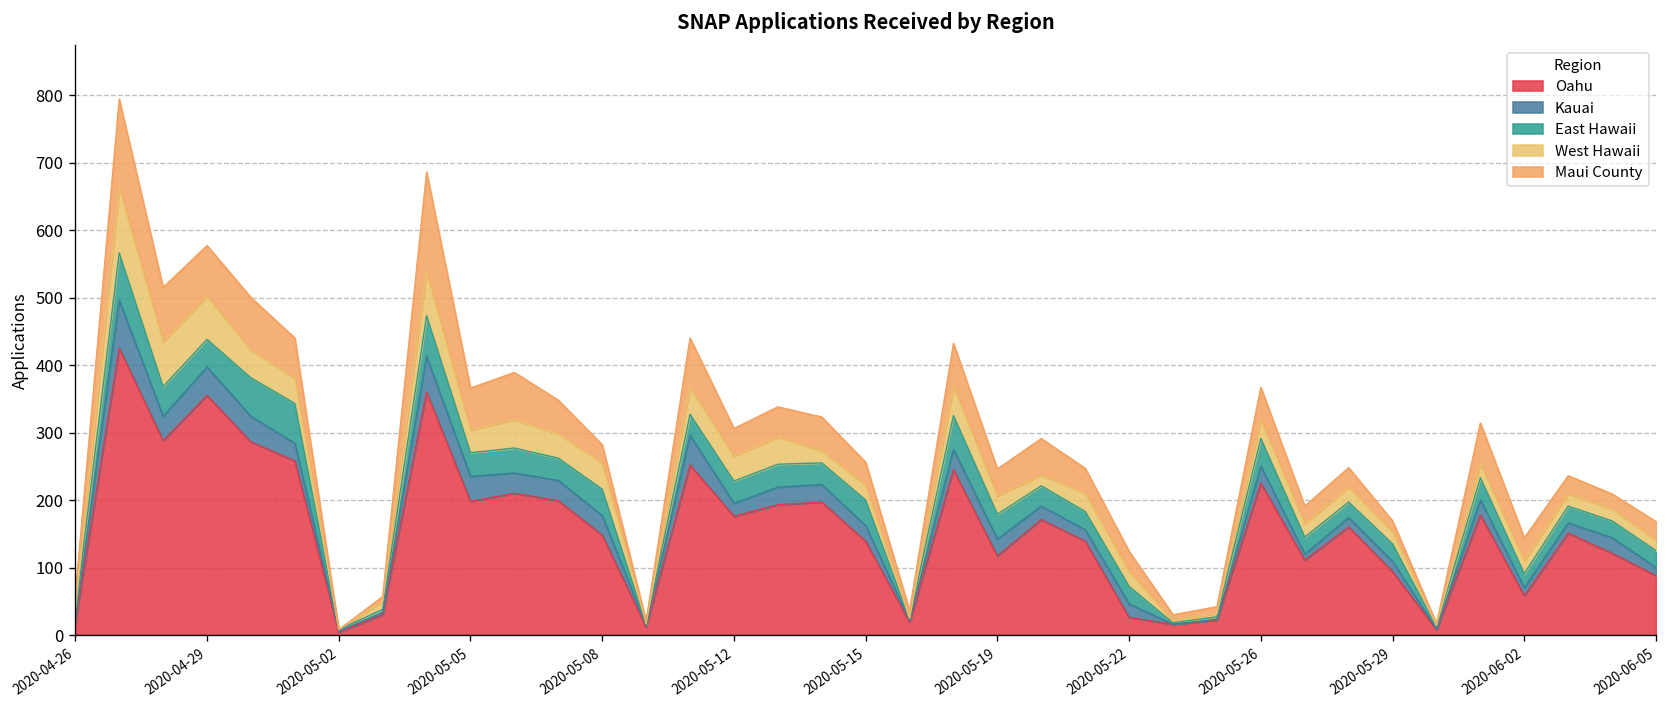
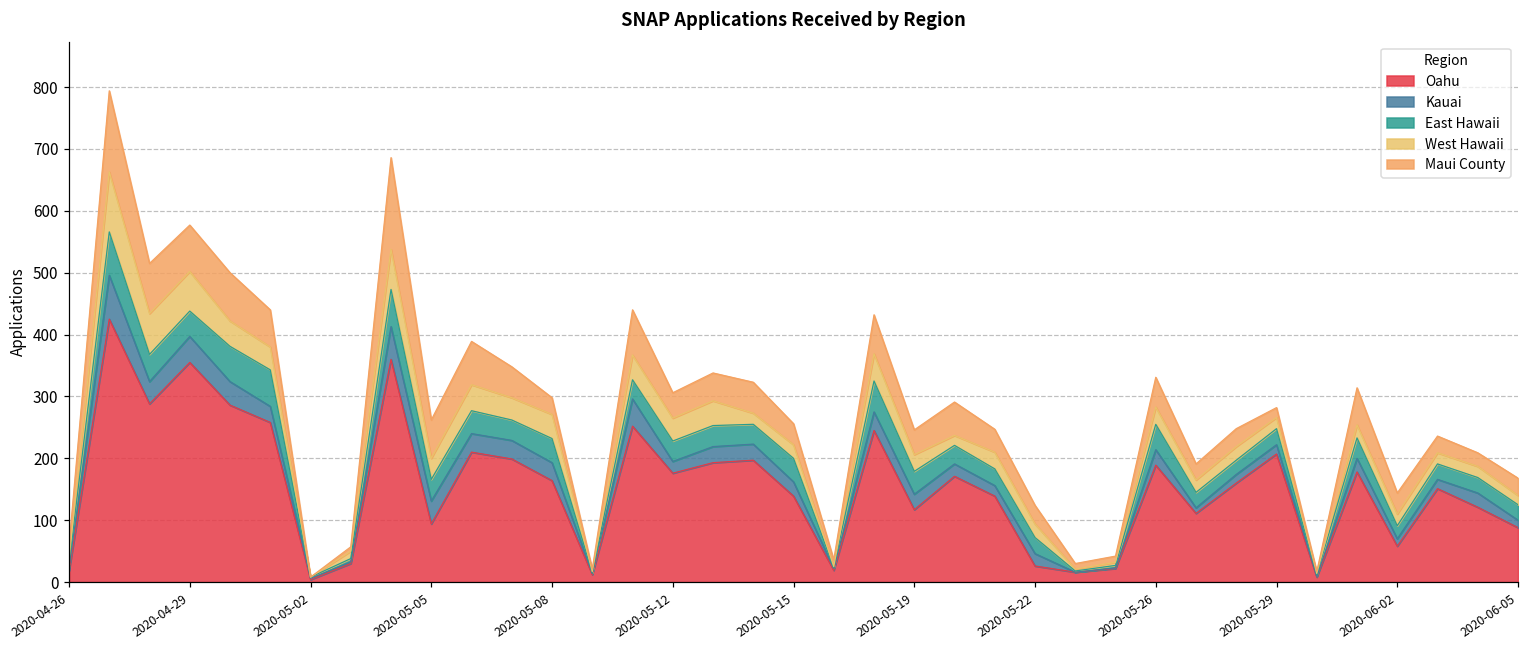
Oahu, 2020-05-05: 200 -> 90
Oahu, 2020-05-08: 150 -> 160
Oahu, 2020-05-26: 230 -> 190
Oahu, 2020-05-29: 90 -> 210
